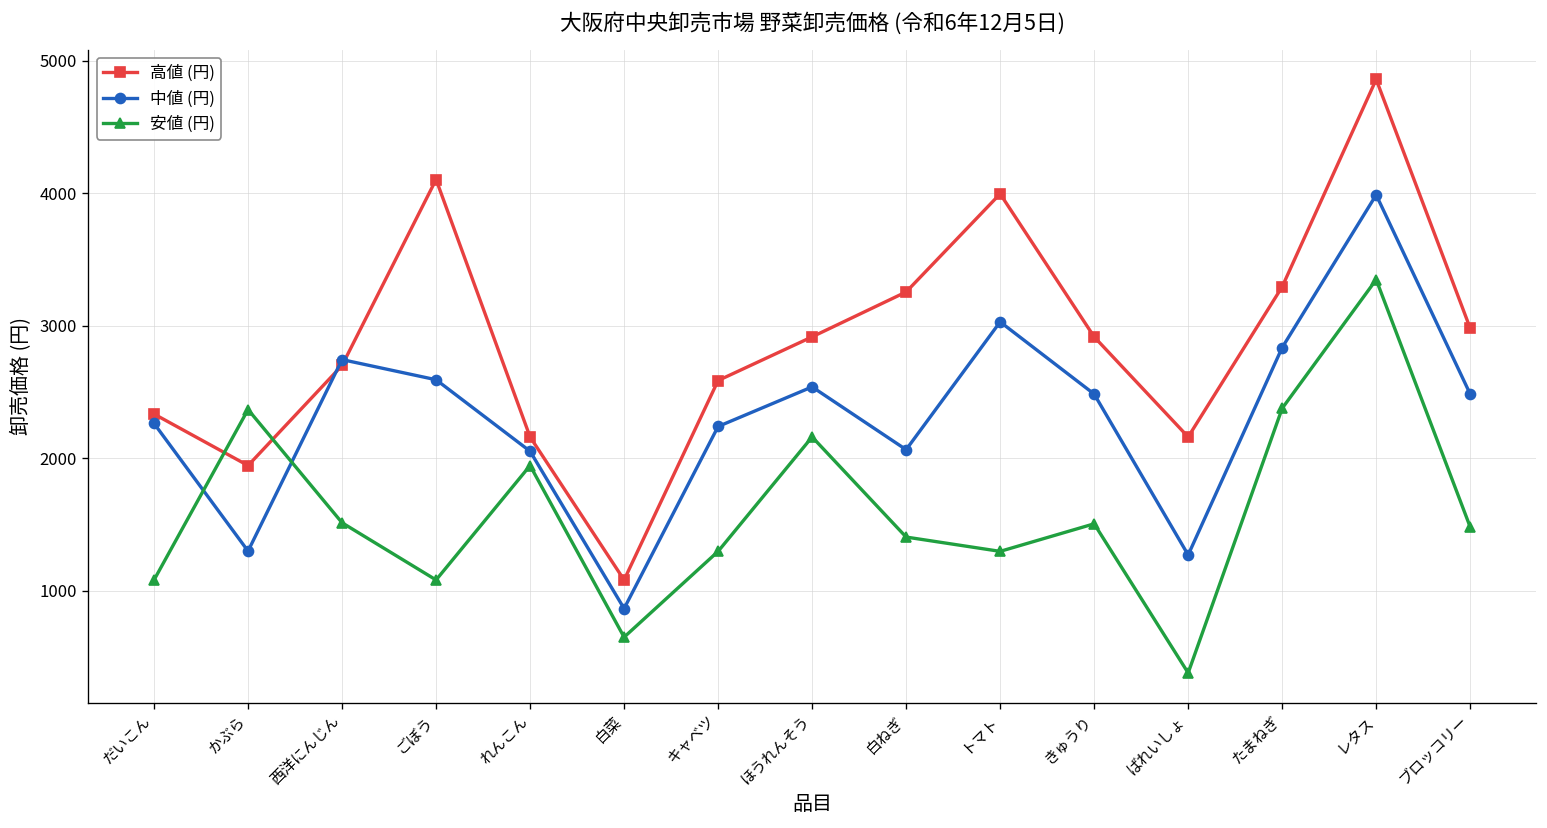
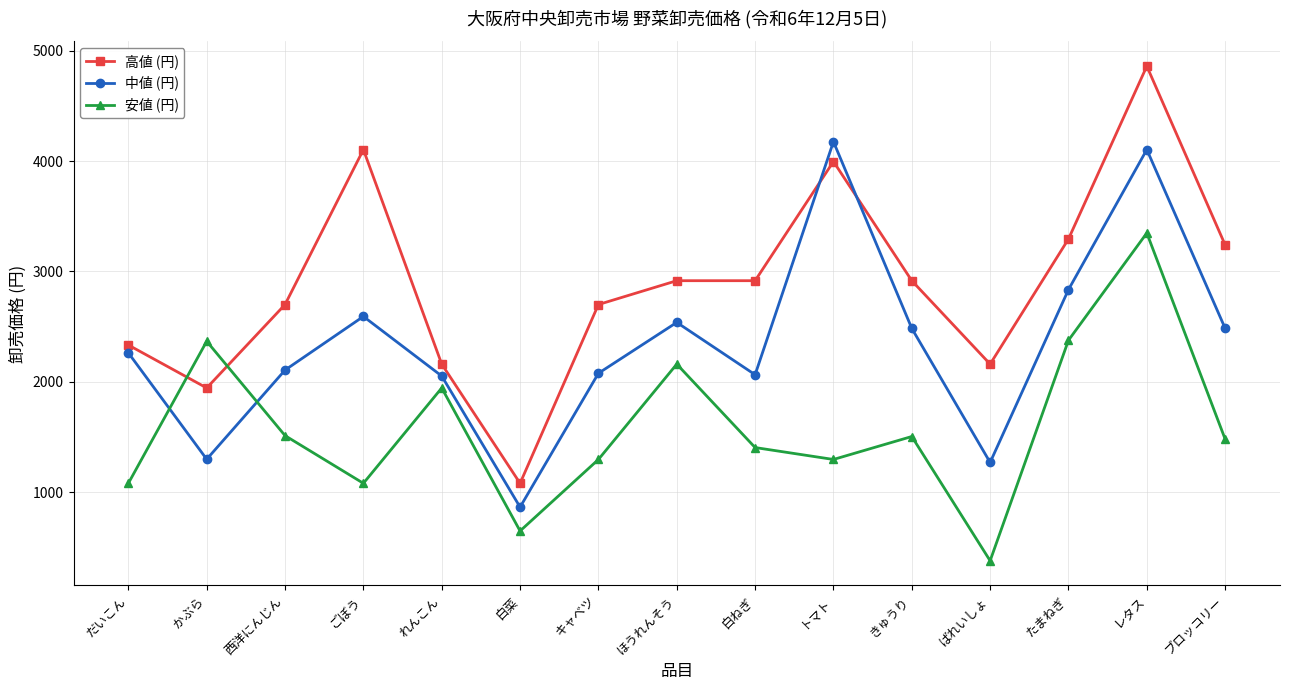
中値 (円), 西洋にんじん: 2740 -> 2110
高値 (円), キャベツ: 2590 -> 2700
中値 (円), キャベツ: 2240 -> 2080
高値 (円), 白ねぎ: 3260 -> 2920
中値 (円), トマト: 3030 -> 4180
中値 (円), レタス: 3990 -> 4100
高値 (円), ブロッコリー: 2980 -> 3240
